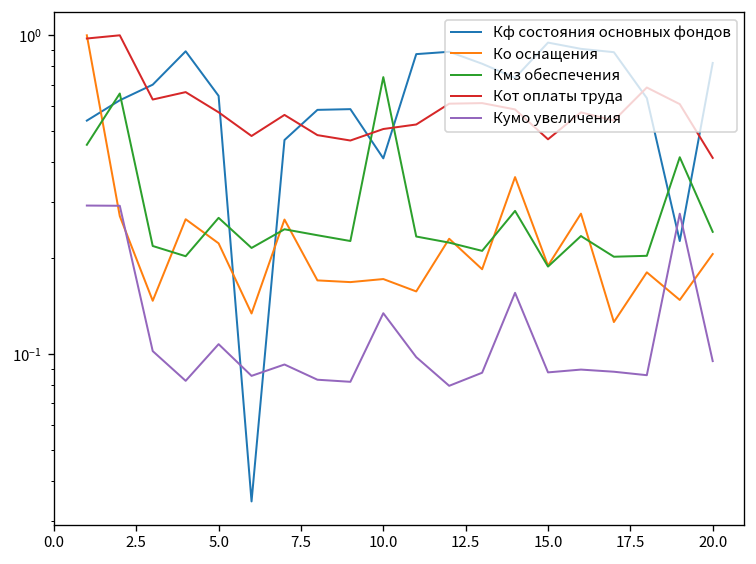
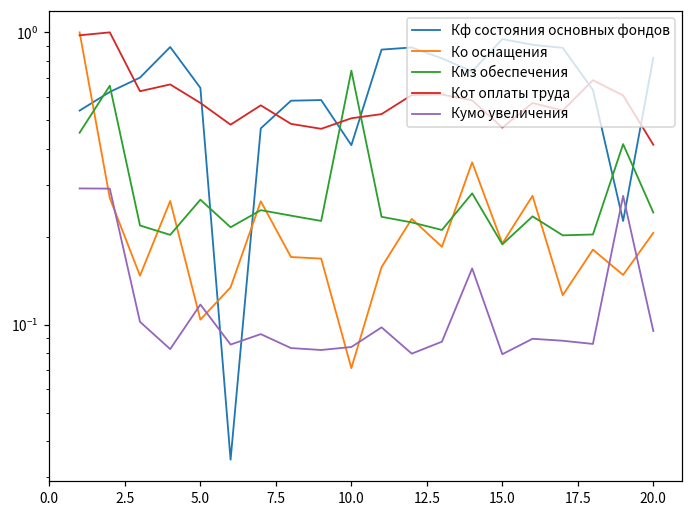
Ко оснащения, 5.0: 0.22 -> 0.104
Кумо увеличения, 5.0: 0.107 -> 0.12
Ко оснащения, 10.0: 0.17 -> 0.071
Кумо увеличения, 10.0: 0.13 -> 0.084
Кумо увеличения, 15.0: 0.088 -> 0.079
